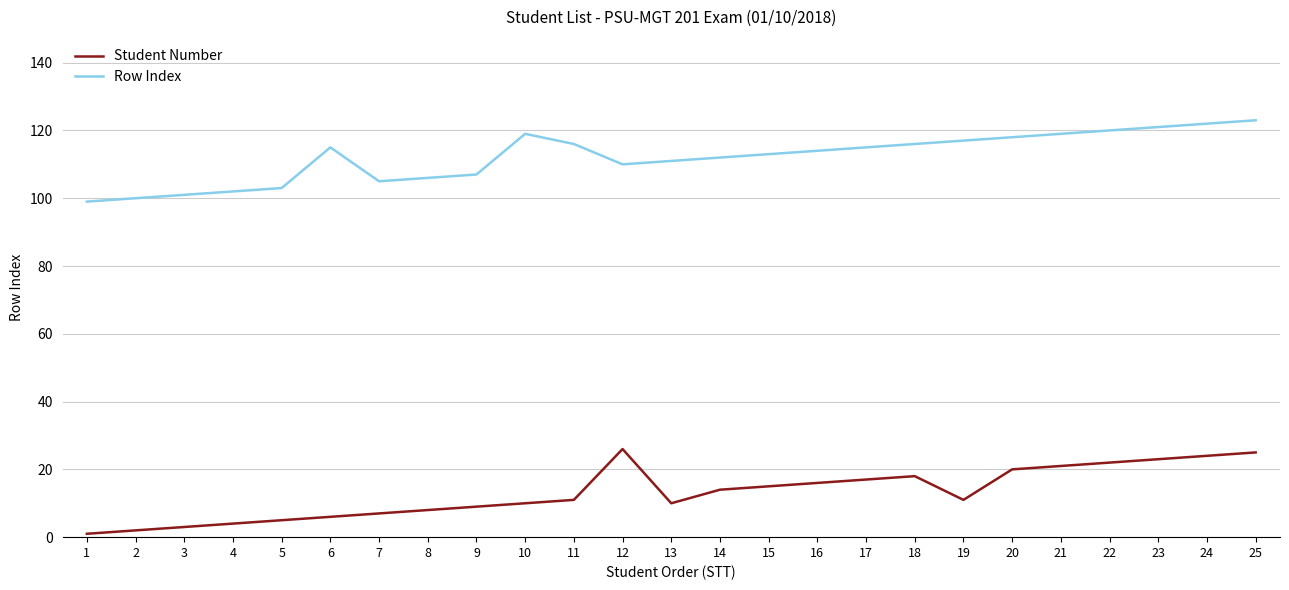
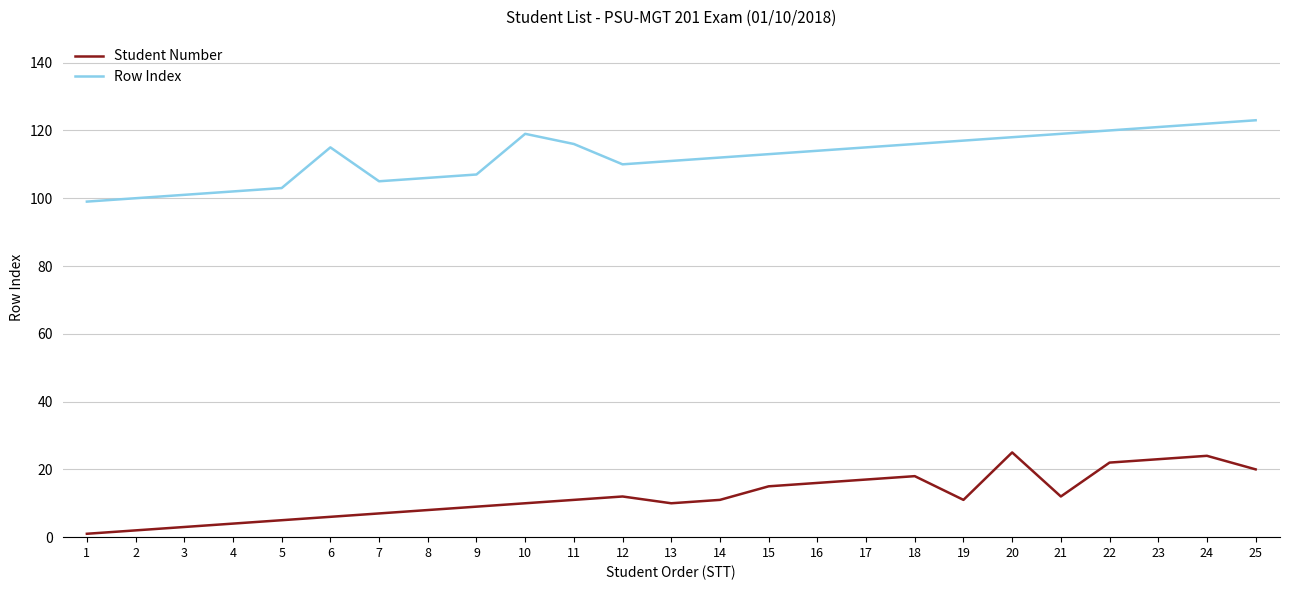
Student Number, 12: 26 -> 12
Student Number, 14: 14 -> 11
Student Number, 20: 20 -> 25
Student Number, 21: 21 -> 12
Student Number, 25: 25 -> 20
